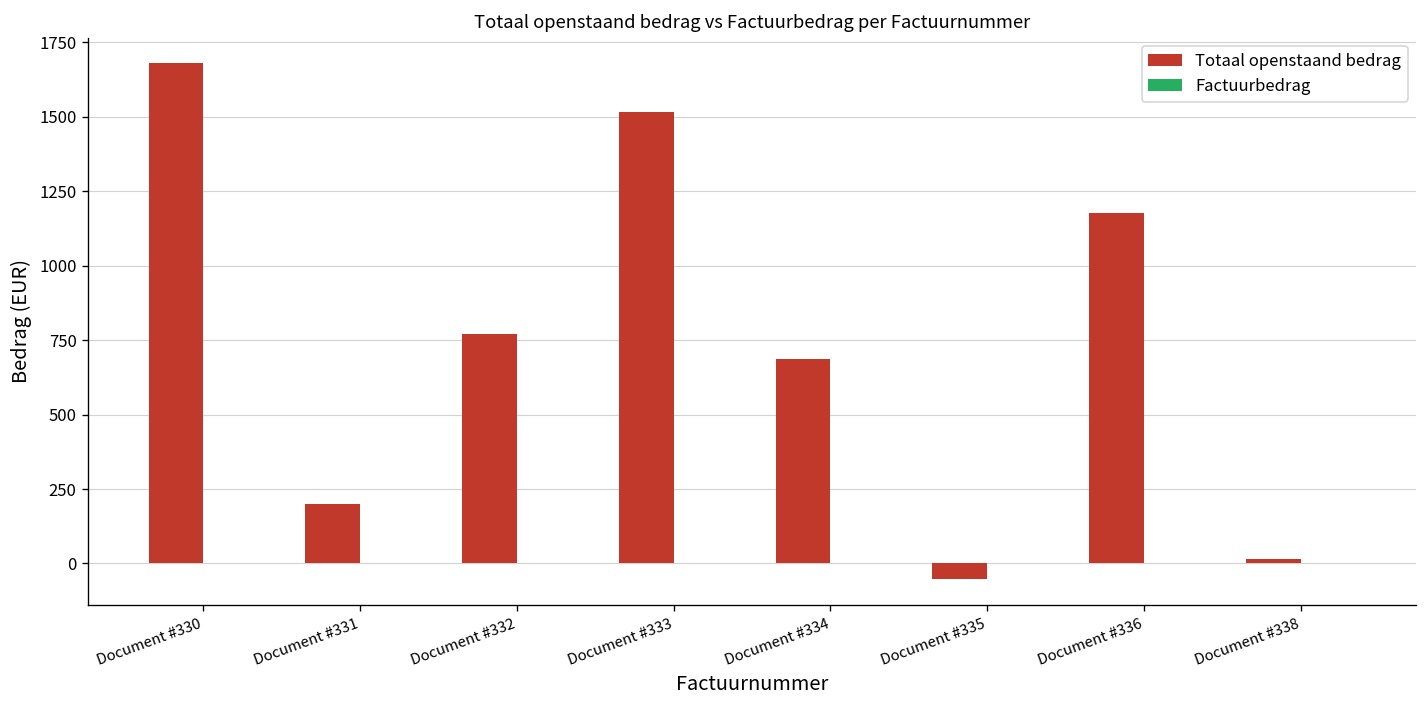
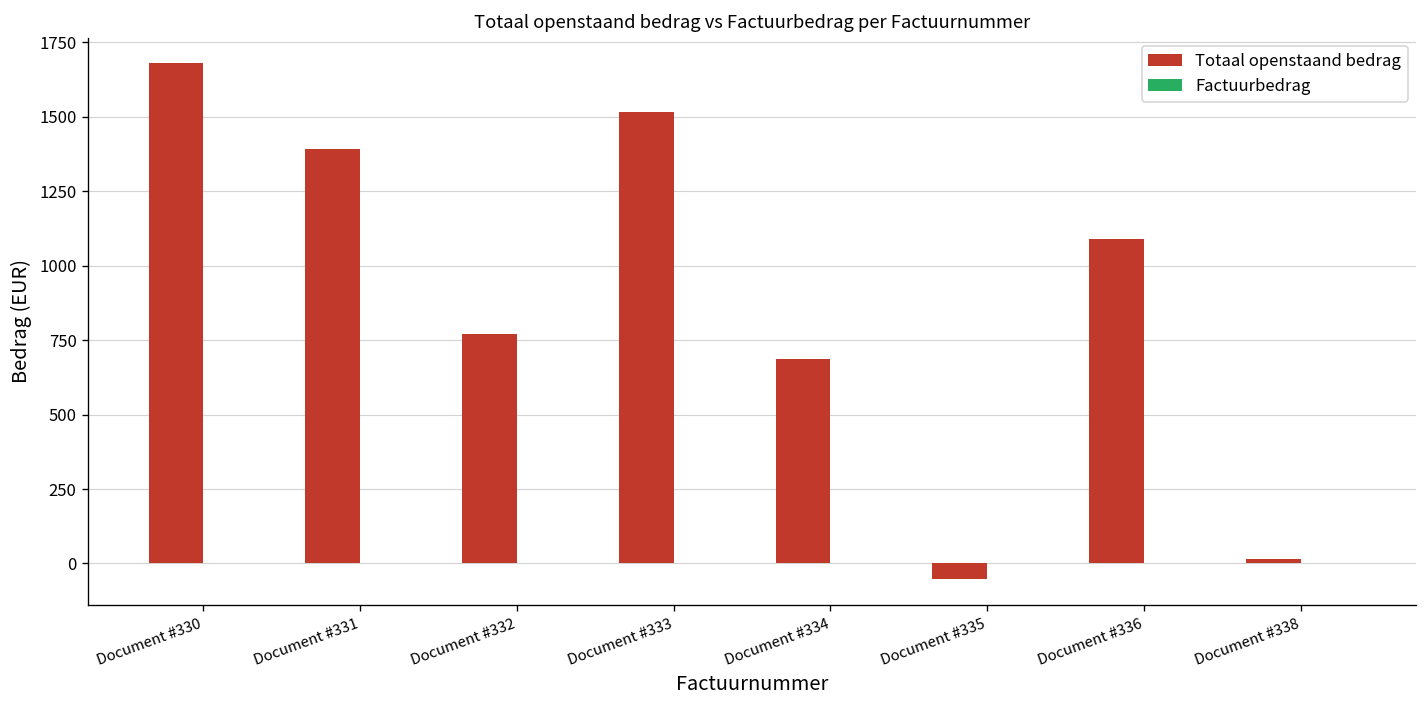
Totaal openstaand bedrag, Document #331: 200 -> 1390
Totaal openstaand bedrag, Document #336: 1180 -> 1090
